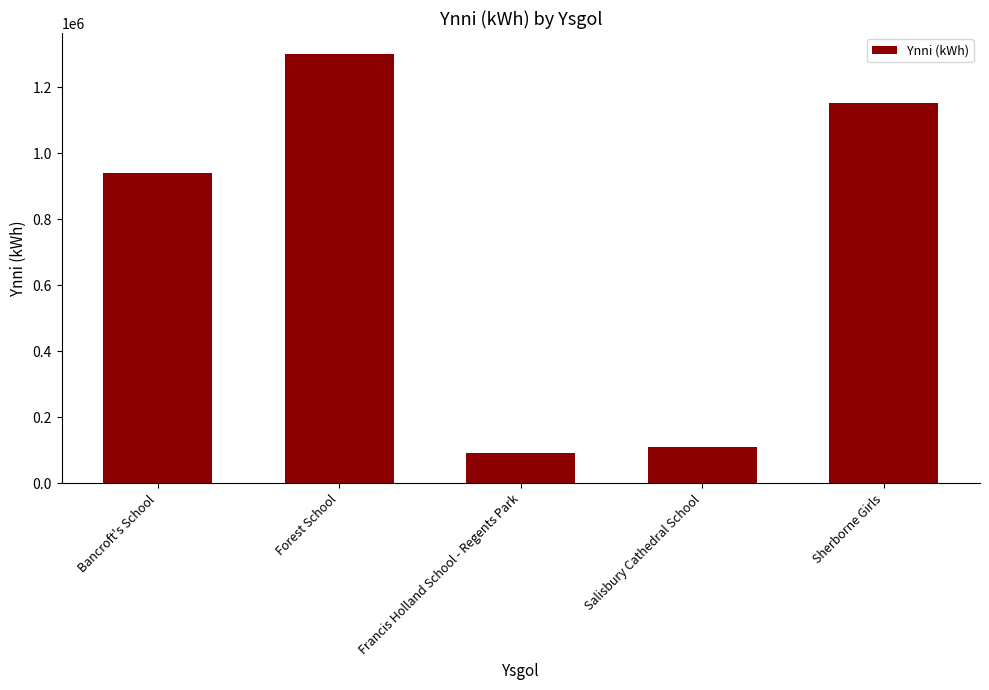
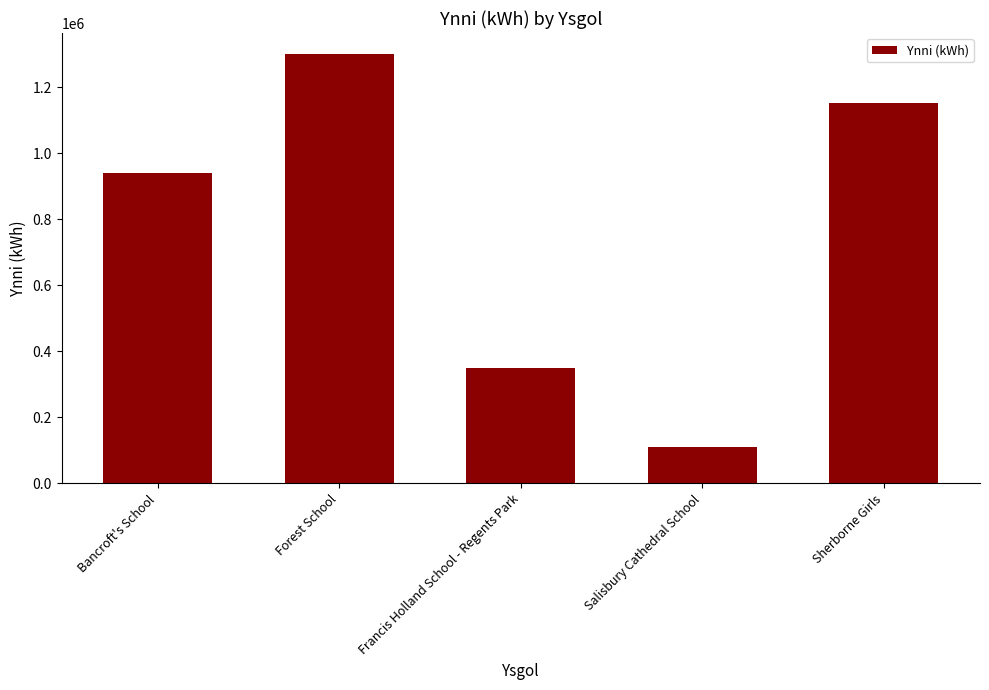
Francis Holland School - Regents Park: 90000 -> 350000
